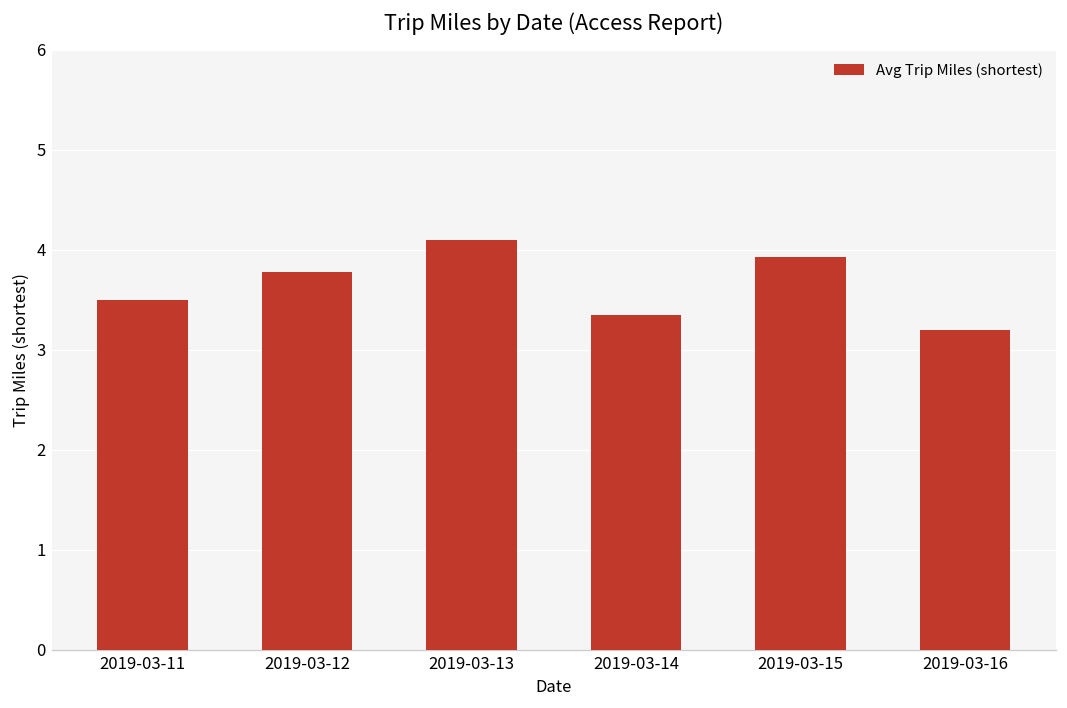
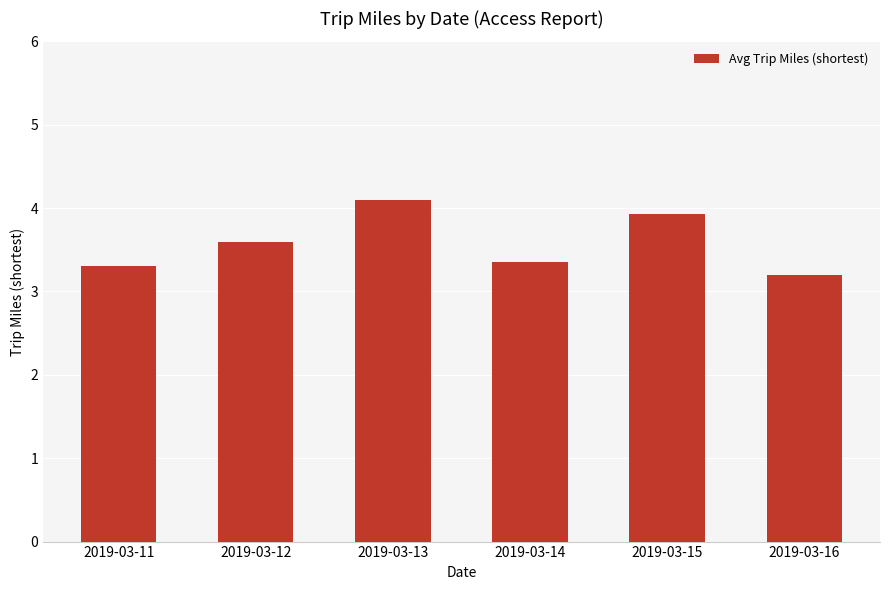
2019-03-11: 3.5 -> 3.3
2019-03-12: 3.8 -> 3.6
